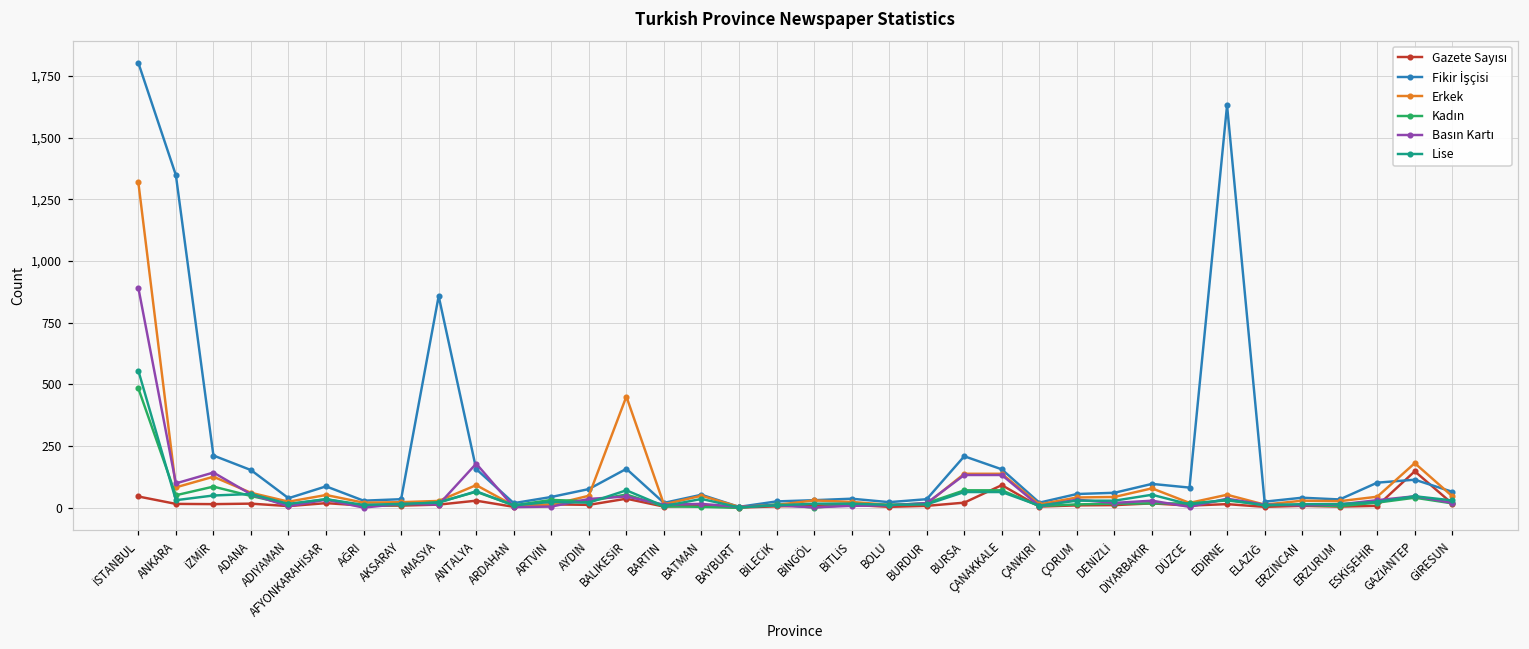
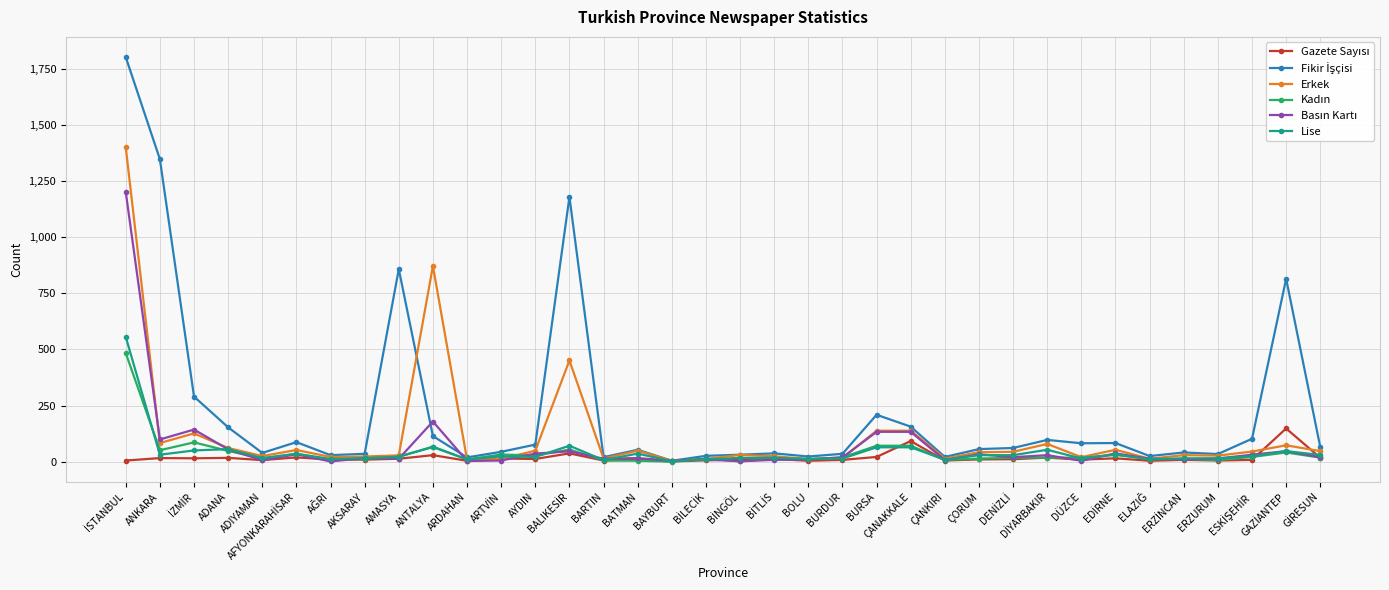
Gazete Sayısı, İSTANBUL: 50 -> 10
Erkek, İSTANBUL: 1,320 -> 1,400
Basın Kartı, İSTANBUL: 890 -> 1,200
Fikir İşçisi, İZMİR: 210 -> 290
Fikir İşçisi, ANTALYA: 160 -> 110
Erkek, ANTALYA: 90 -> 870
Fikir İşçisi, BALIKESİR: 160 -> 1,180
Fikir İşçisi, EDİRNE: 1,630 -> 80
Fikir İşçisi, GAZİANTEP: 110 -> 820
Erkek, GAZİANTEP: 180 -> 70
